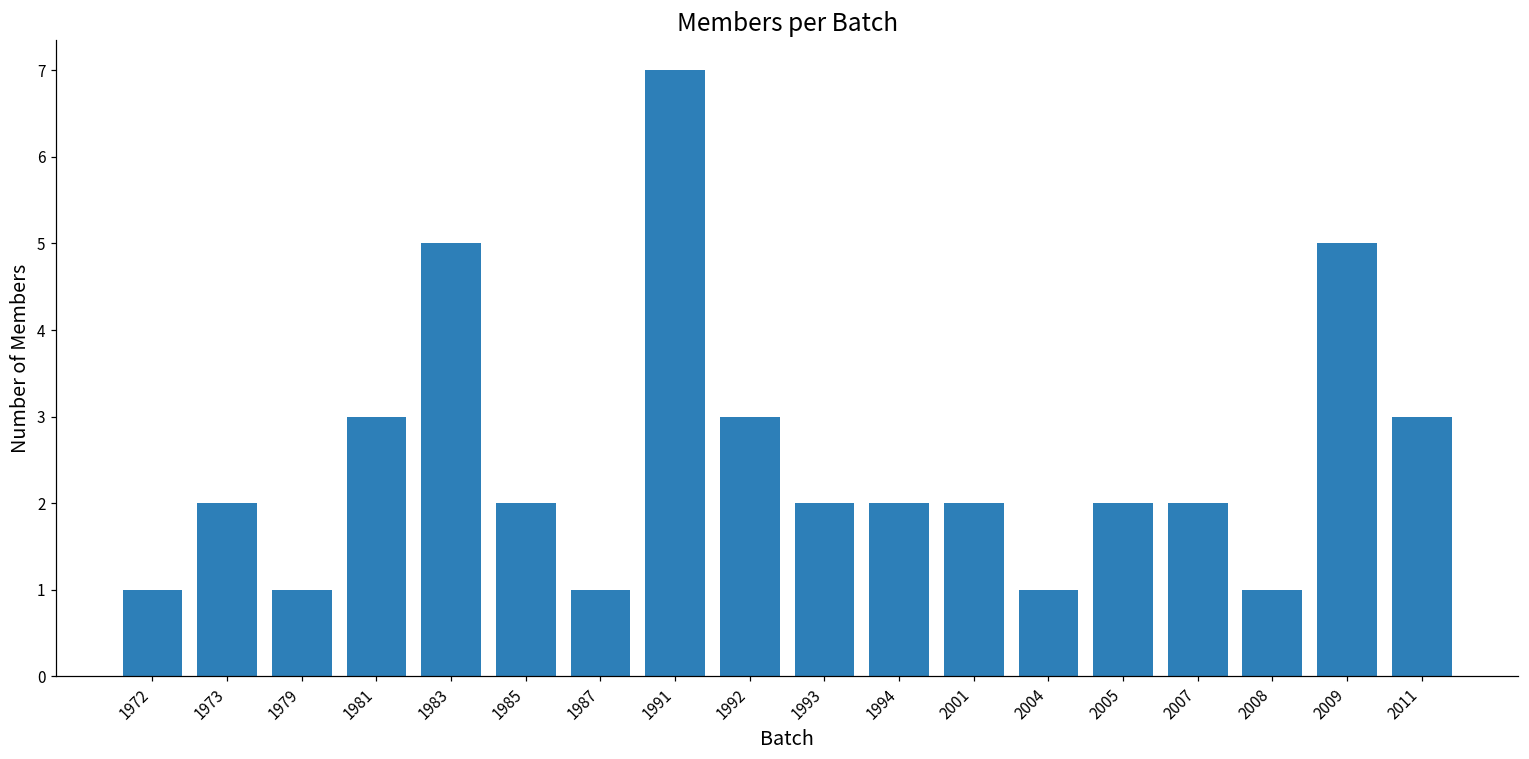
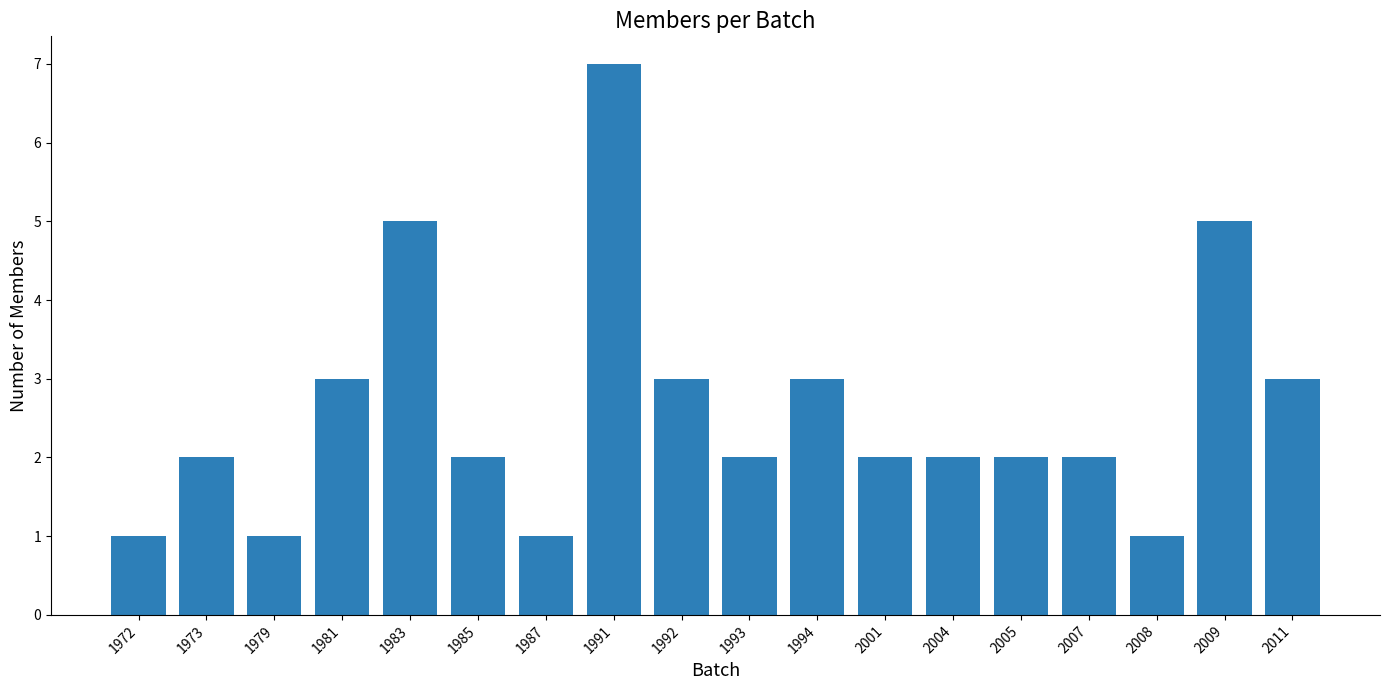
1994: 2 -> 3
2004: 1 -> 2
